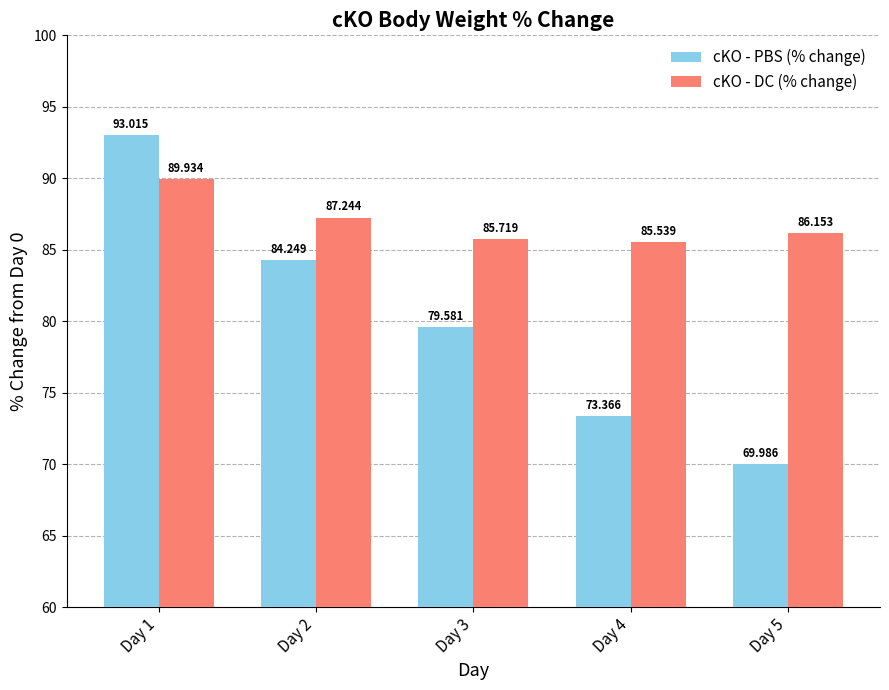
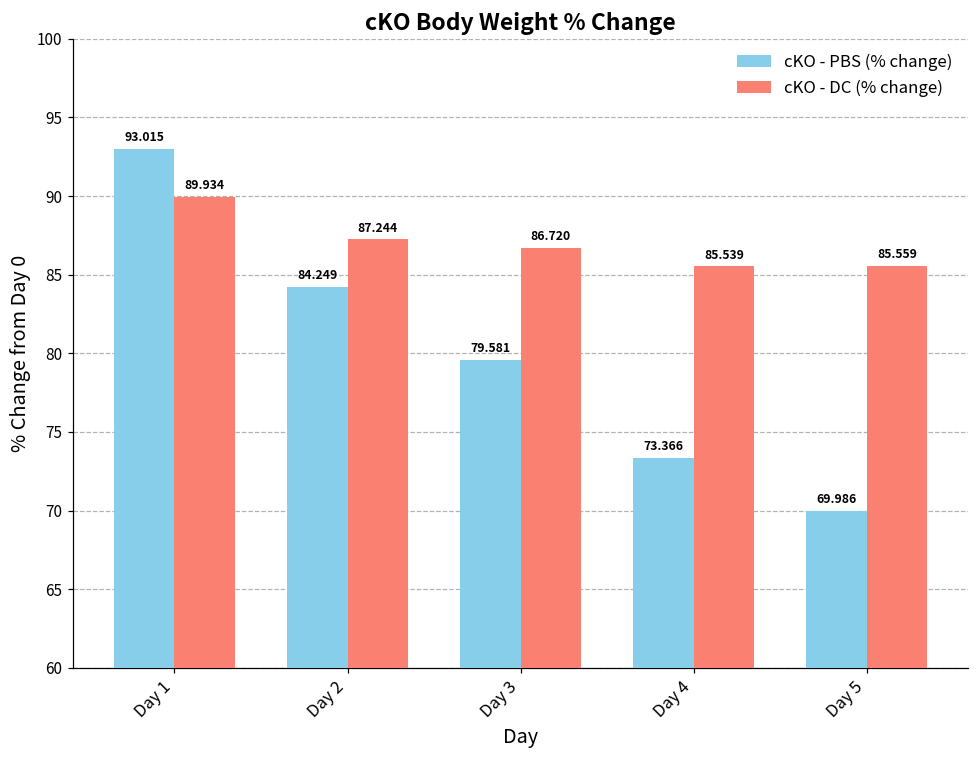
cKO - DC (% change), Day 3: 85.719 -> 86.720
cKO - DC (% change), Day 5: 86.153 -> 85.559
